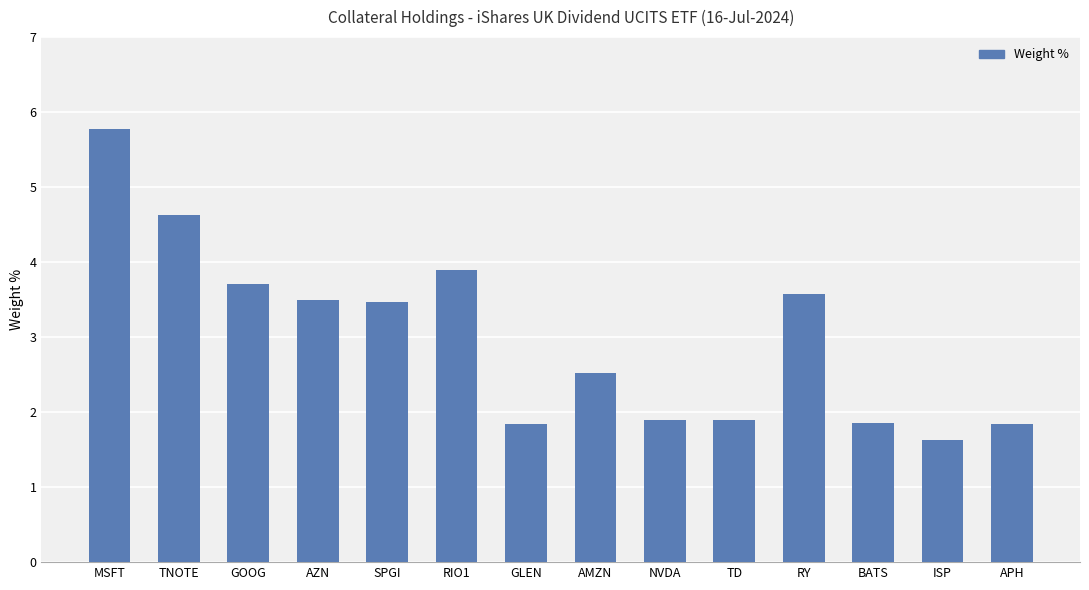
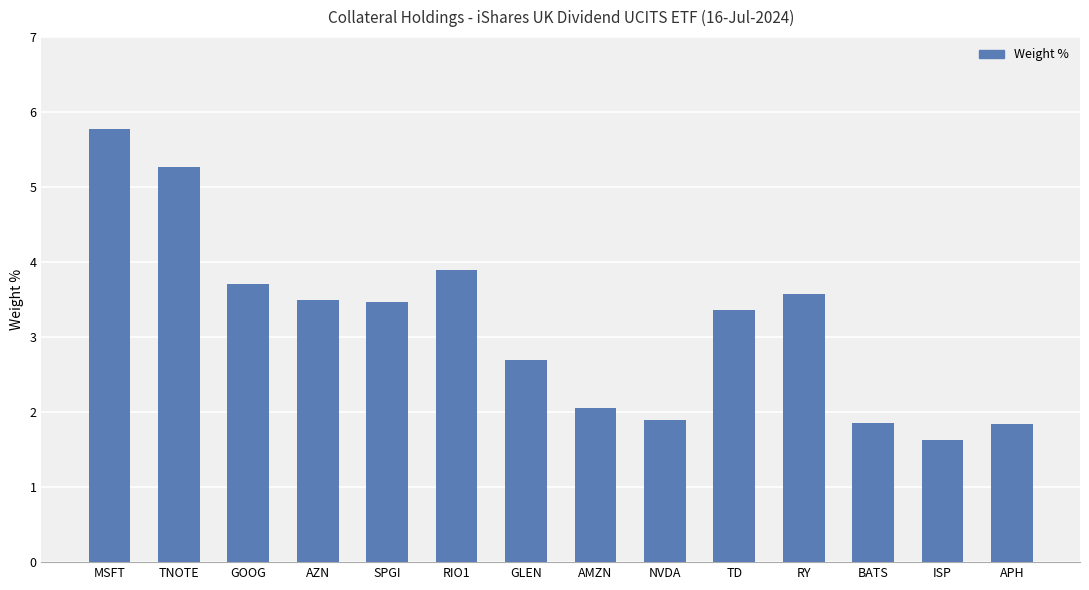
TNOTE: 4.6 -> 5.3
GLEN: 1.8 -> 2.7
AMZN: 2.5 -> 2.1
TD: 1.9 -> 3.4
